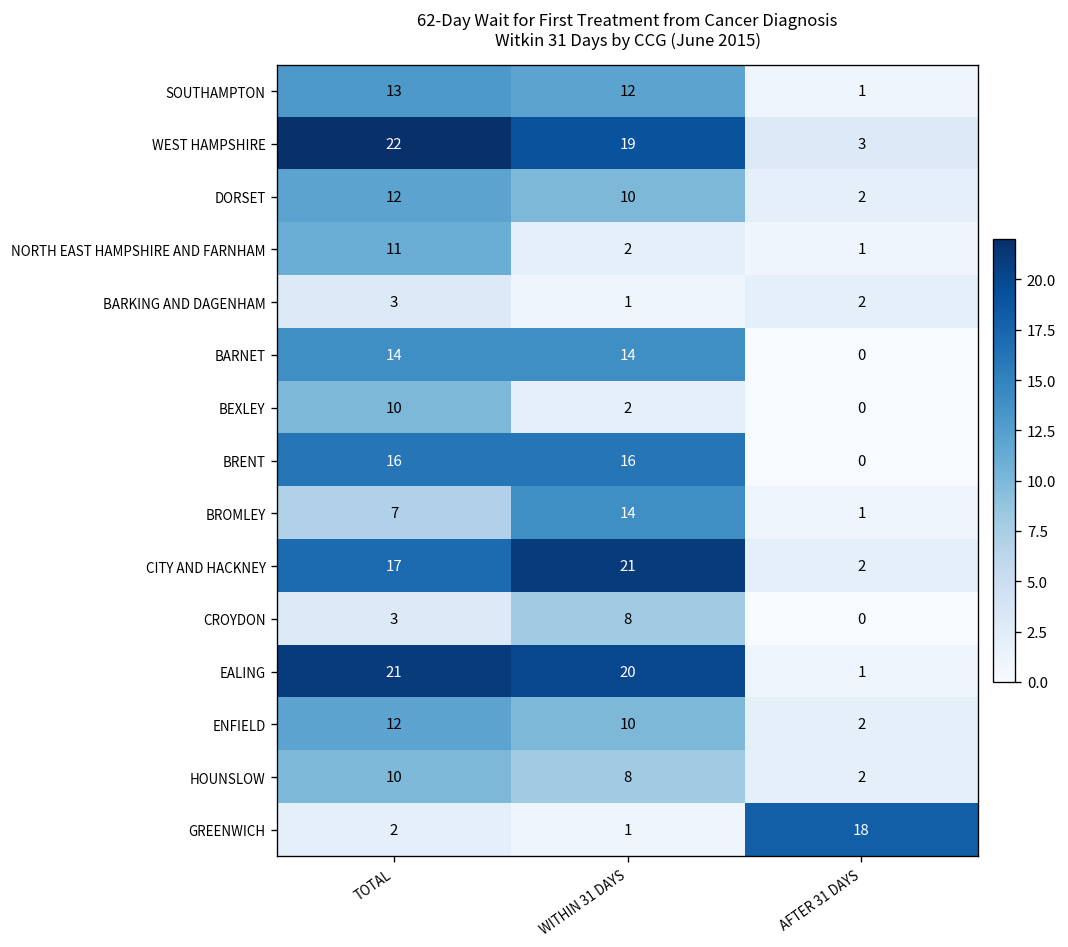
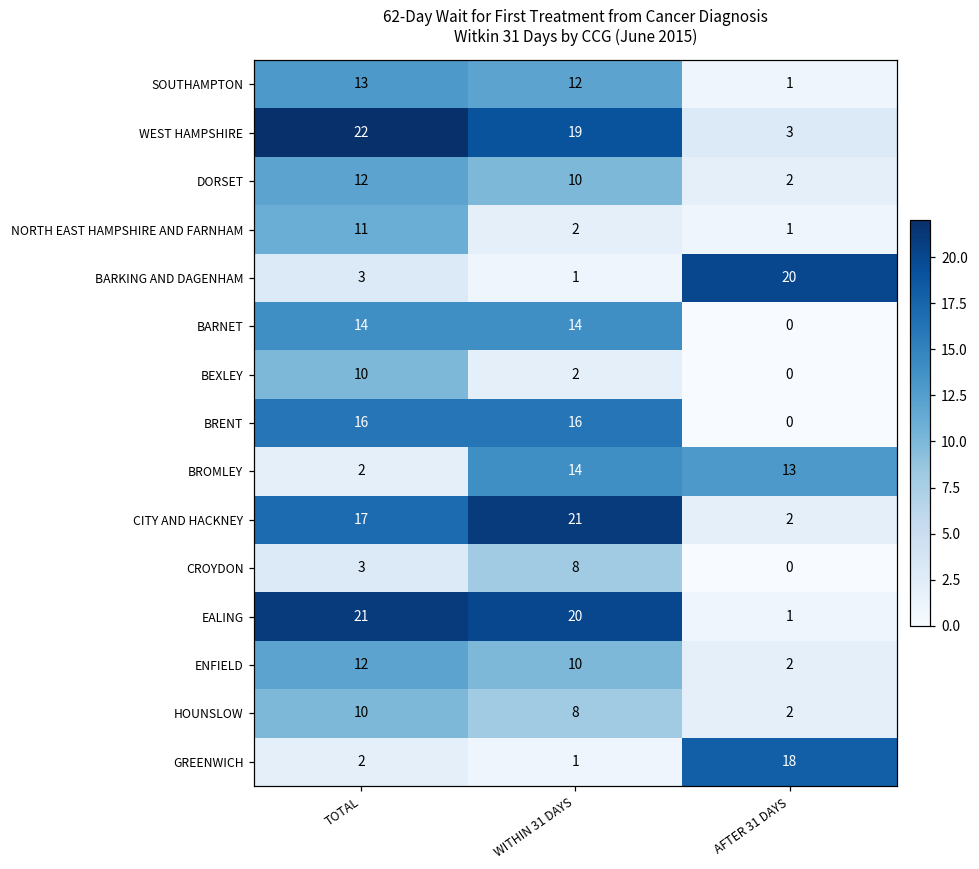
BARKING AND DAGENHAM, AFTER 31 DAYS: 2 -> 20
BROMLEY, TOTAL: 7 -> 2
BROMLEY, AFTER 31 DAYS: 1 -> 13
